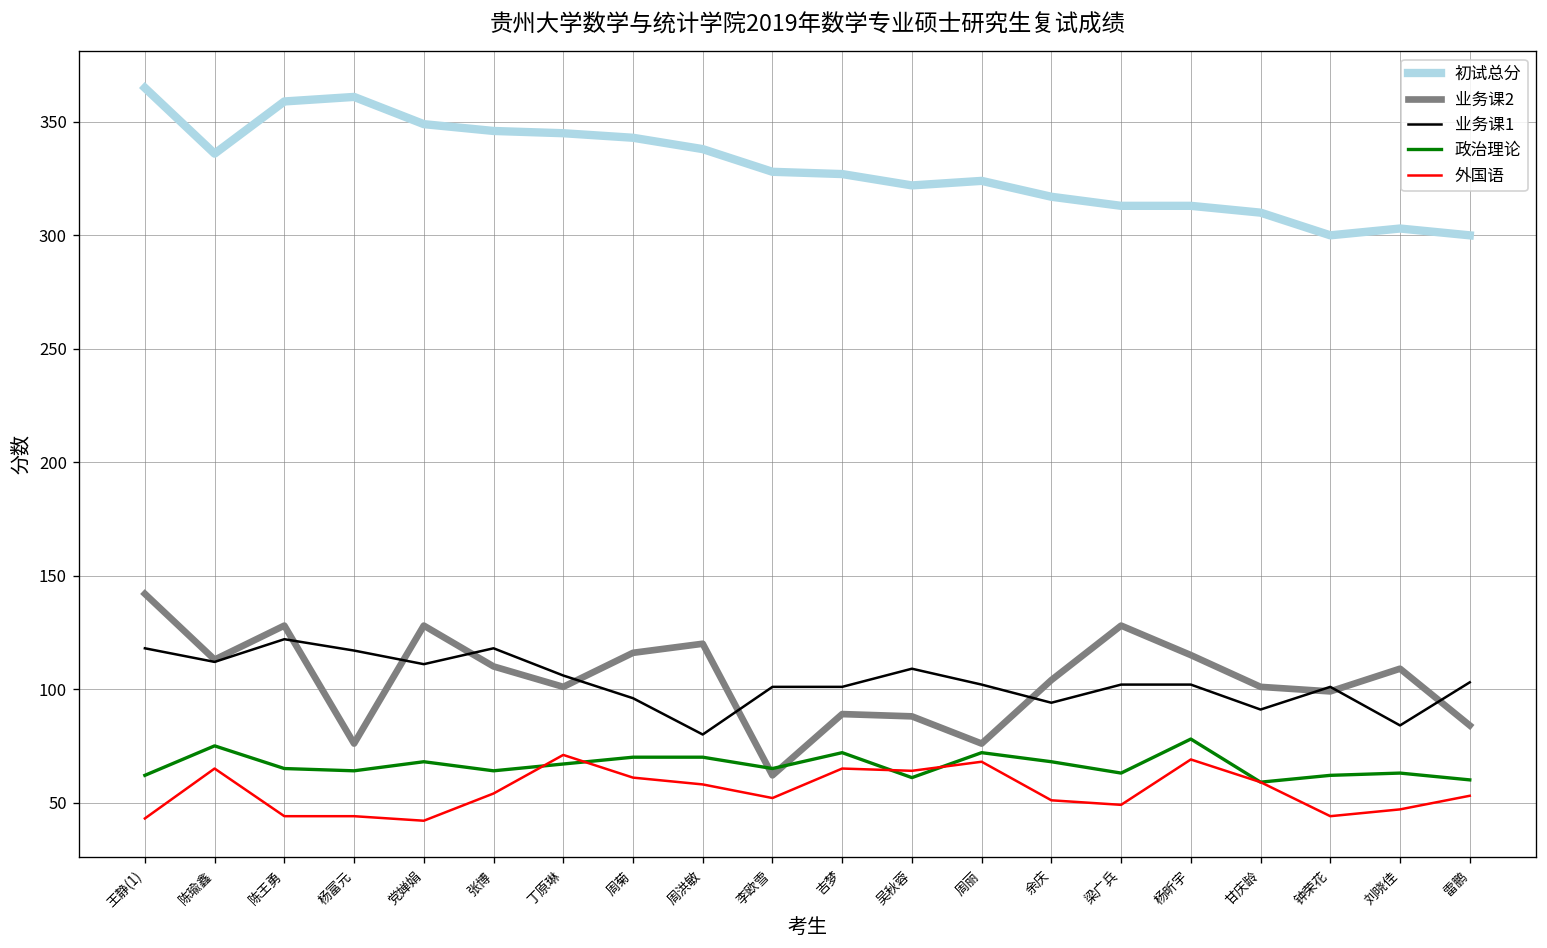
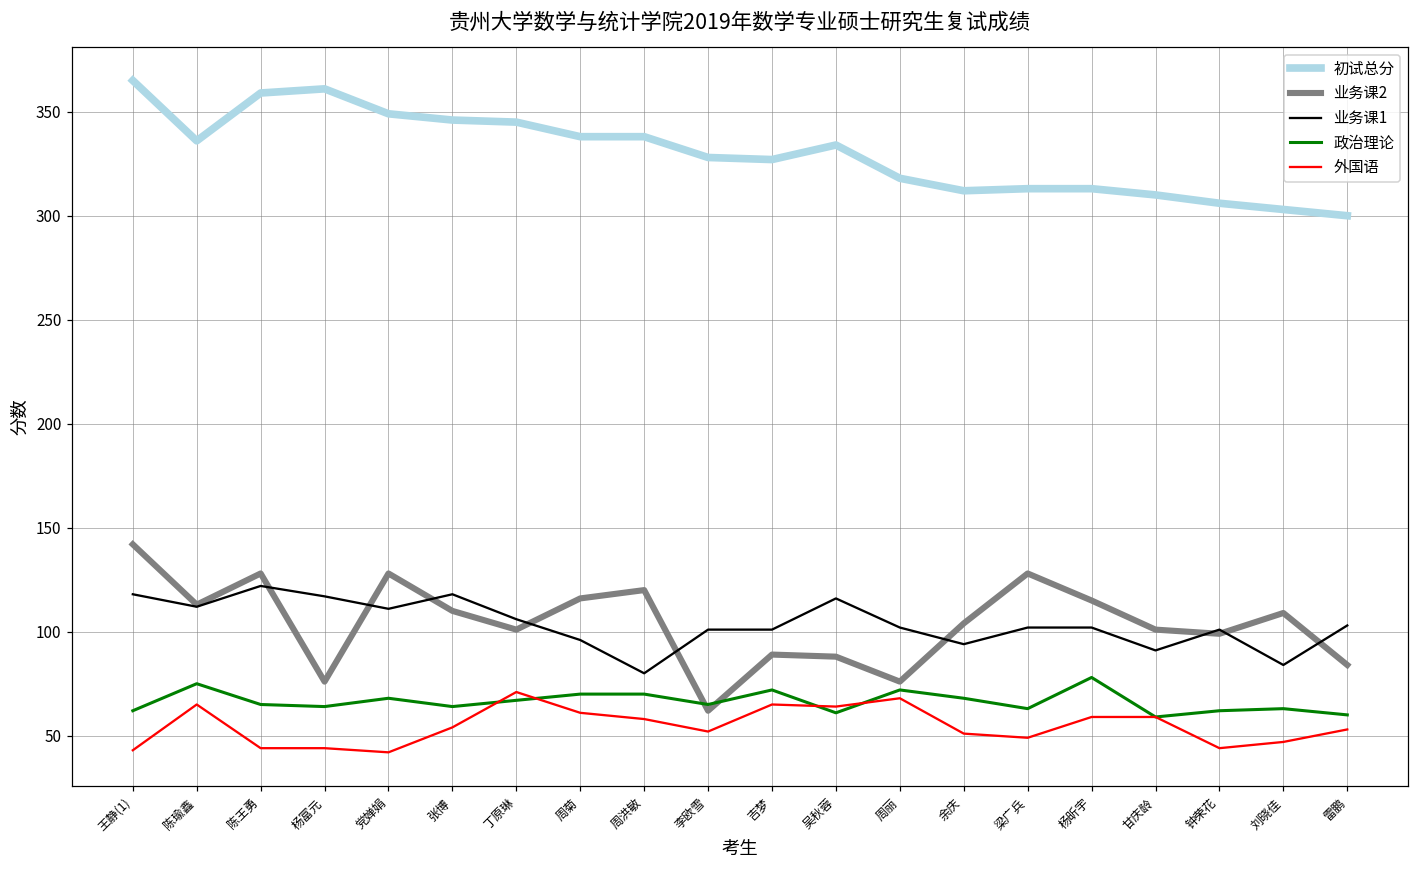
初试总分, 周菊: 343 -> 338
初试总分, 吴秋蓉: 322 -> 334
业务课1, 吴秋蓉: 109 -> 116
初试总分, 周丽: 324 -> 318
初试总分, 余庆: 317 -> 312
外国语, 杨昕宇: 69 -> 59
初试总分, 钟荣花: 300 -> 306
